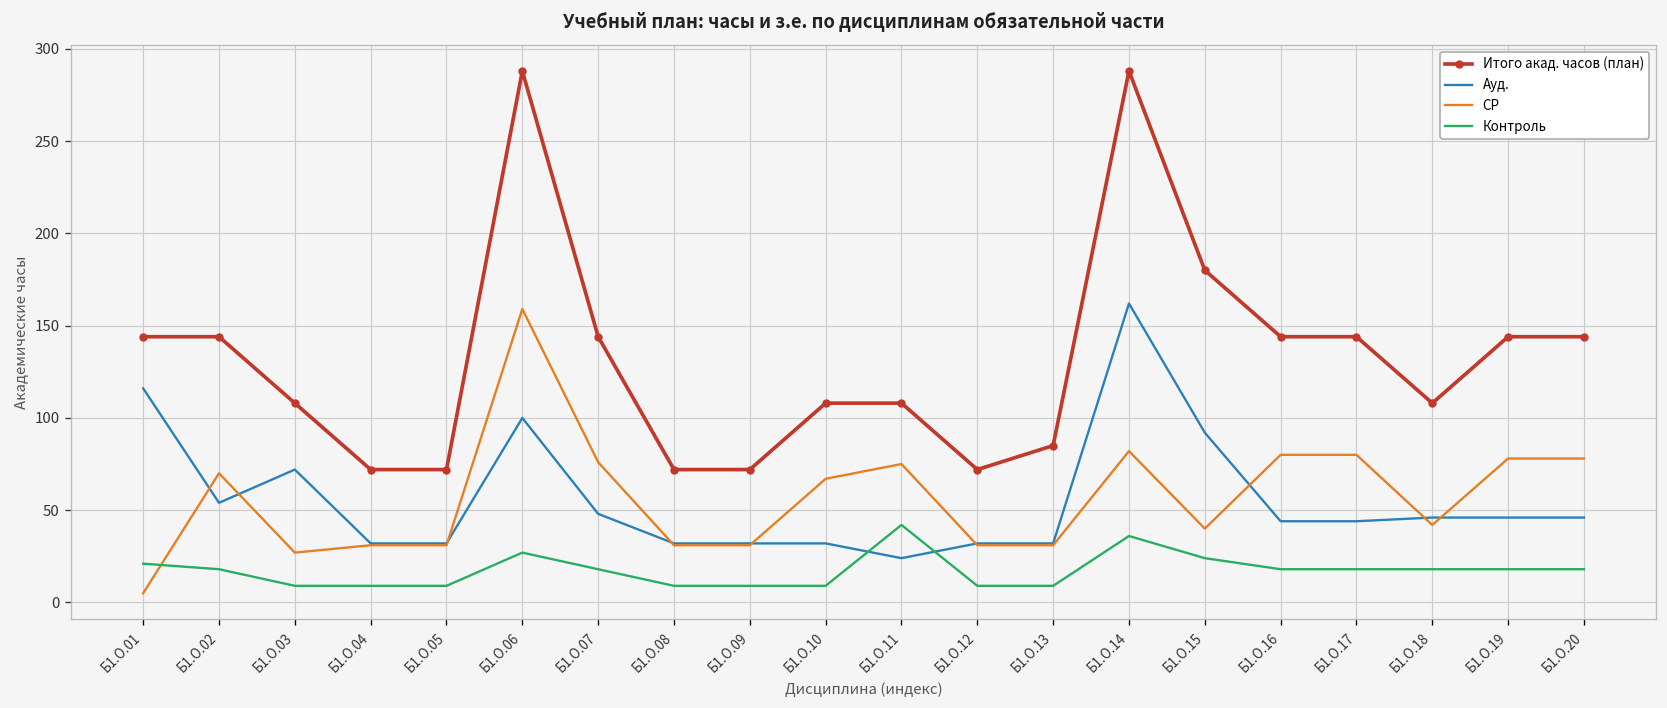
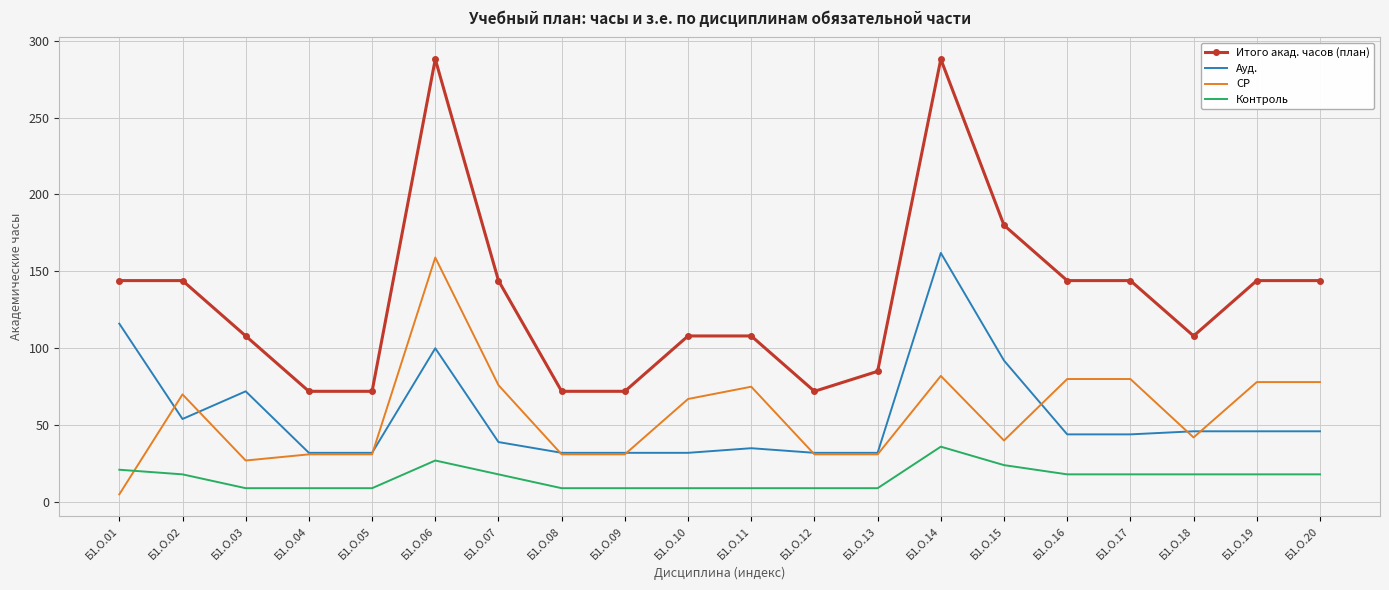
Ауд., Б1.О.07: 48 -> 39
Ауд., Б1.О.11: 24 -> 35
Контроль, Б1.О.11: 42 -> 9
